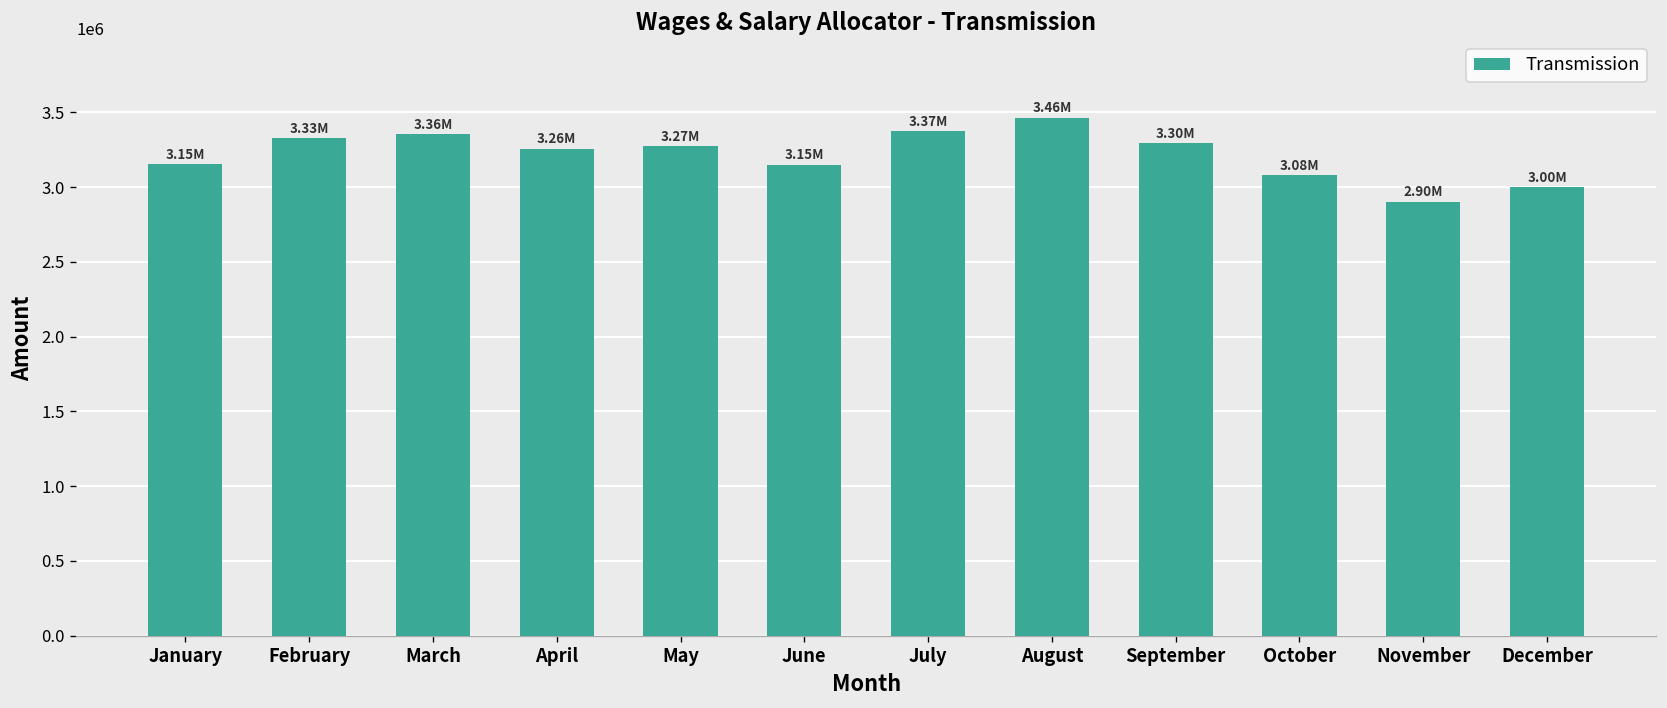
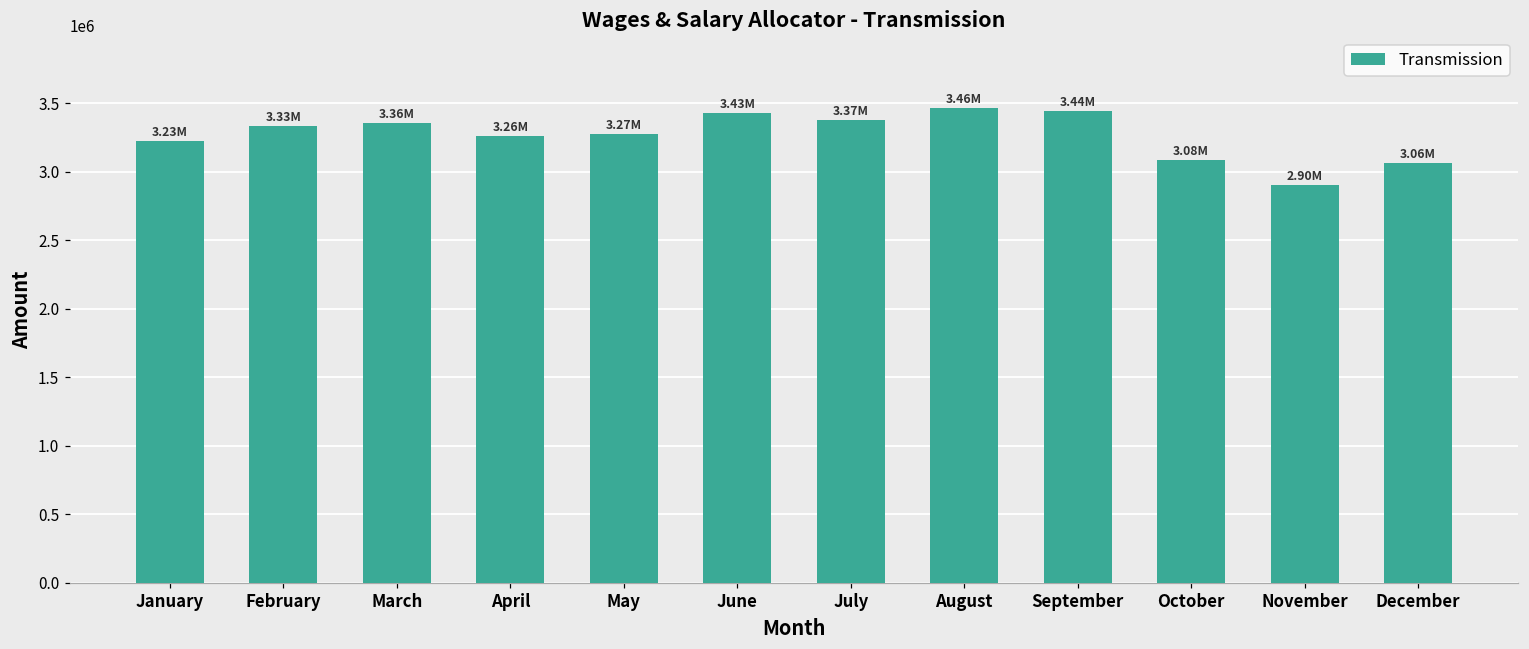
January: 3.15M -> 3.23M
June: 3.15M -> 3.43M
September: 3.30M -> 3.44M
December: 3.00M -> 3.06M
